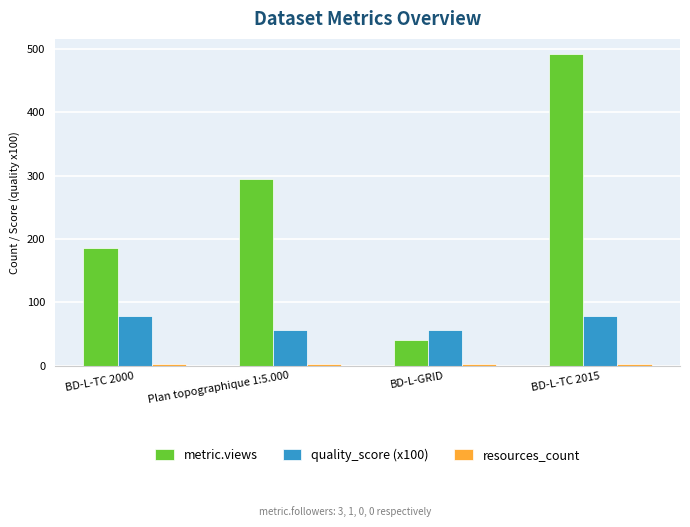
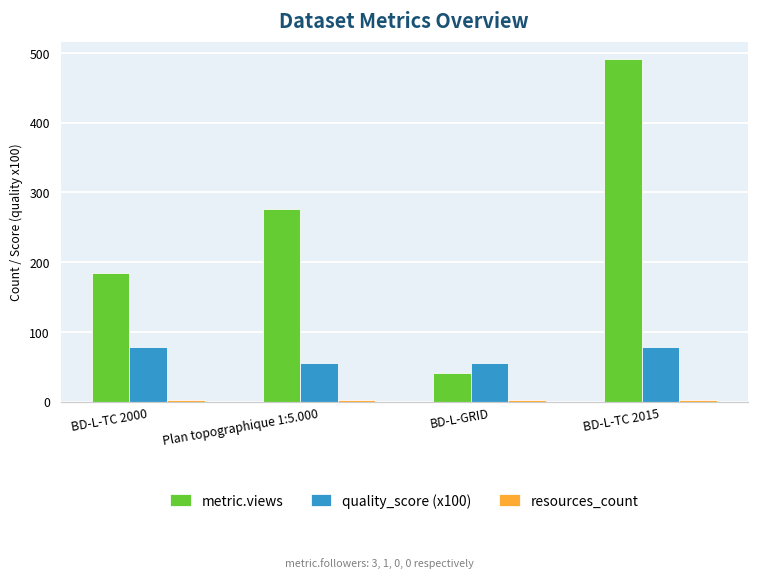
metric.views, Plan topographique 1:5.000: 290 -> 280
